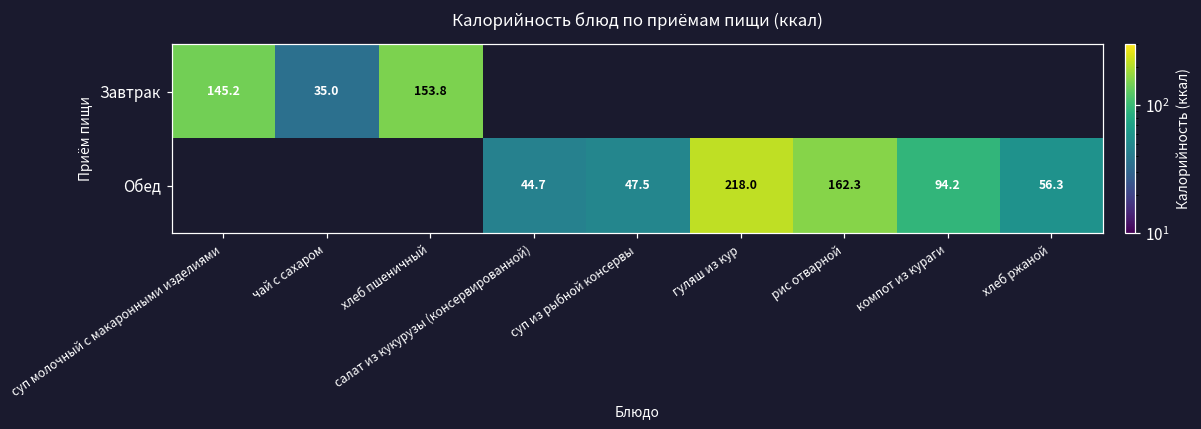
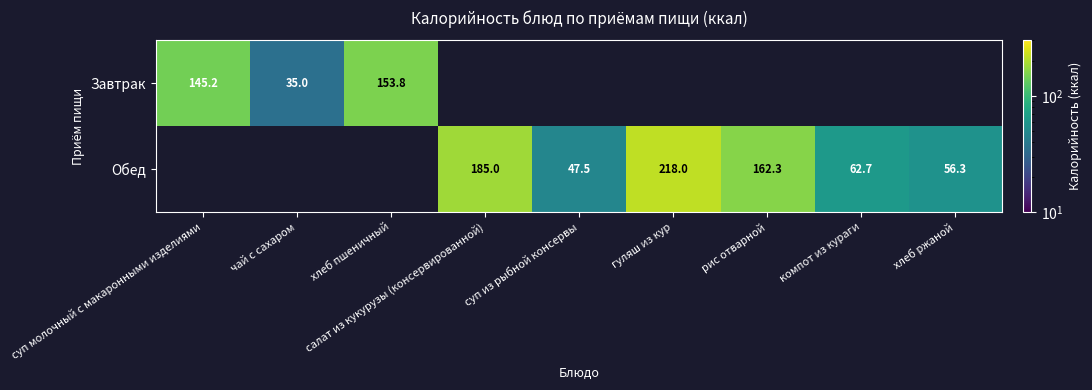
Обед, салат из кукурузы (консервированной): 44.7 -> 185.0
Обед, компот из кураги: 94.2 -> 62.7
